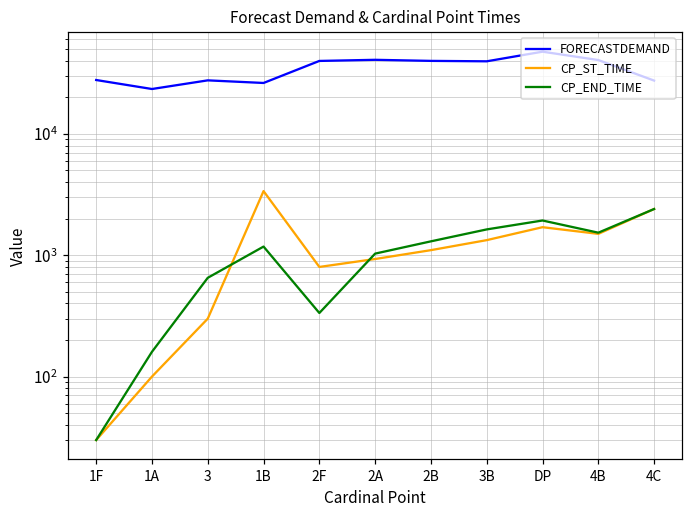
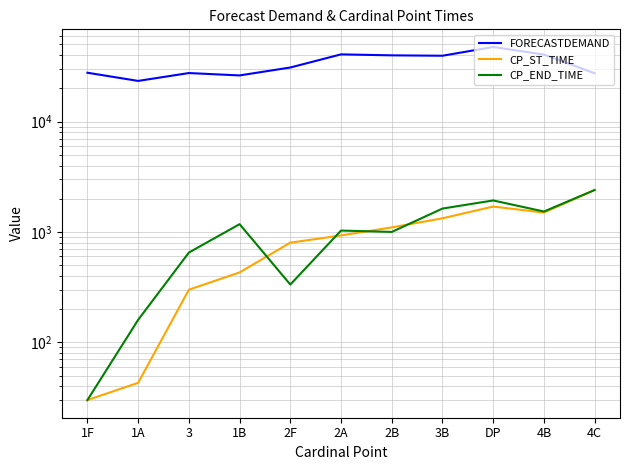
CP_ST_TIME, 1A: 100 -> 43
CP_ST_TIME, 1B: 3400 -> 430
FORECASTDEMAND, 2F: 40000 -> 31000
CP_END_TIME, 2B: 1300 -> 1000
